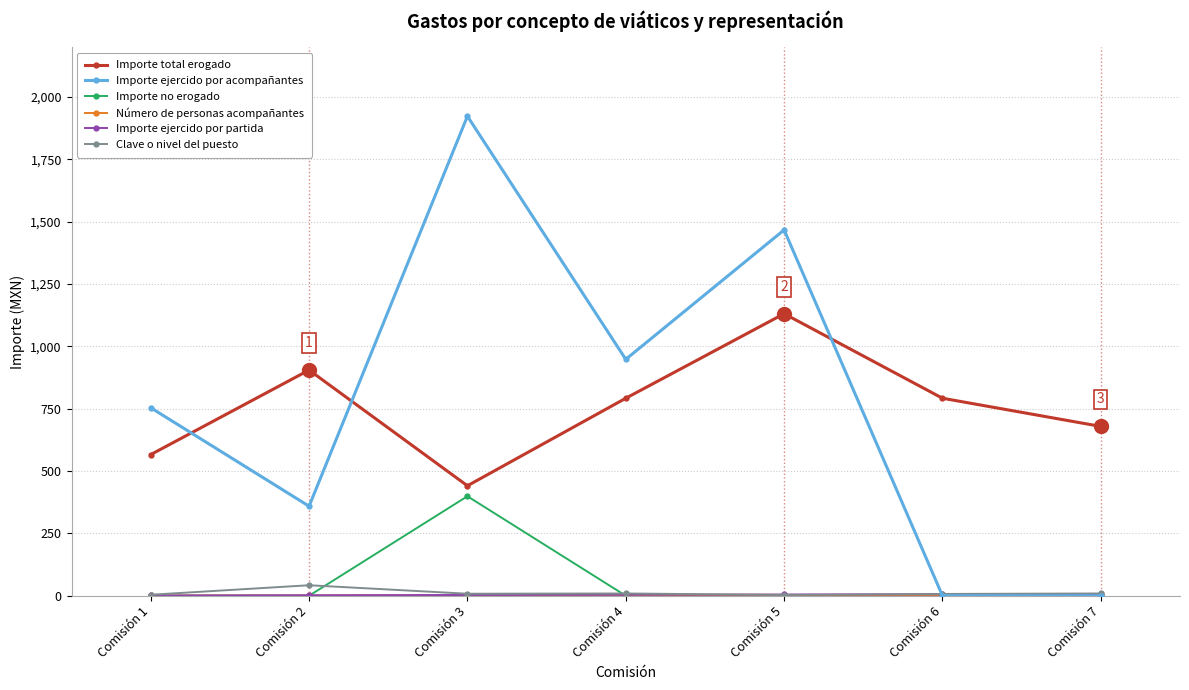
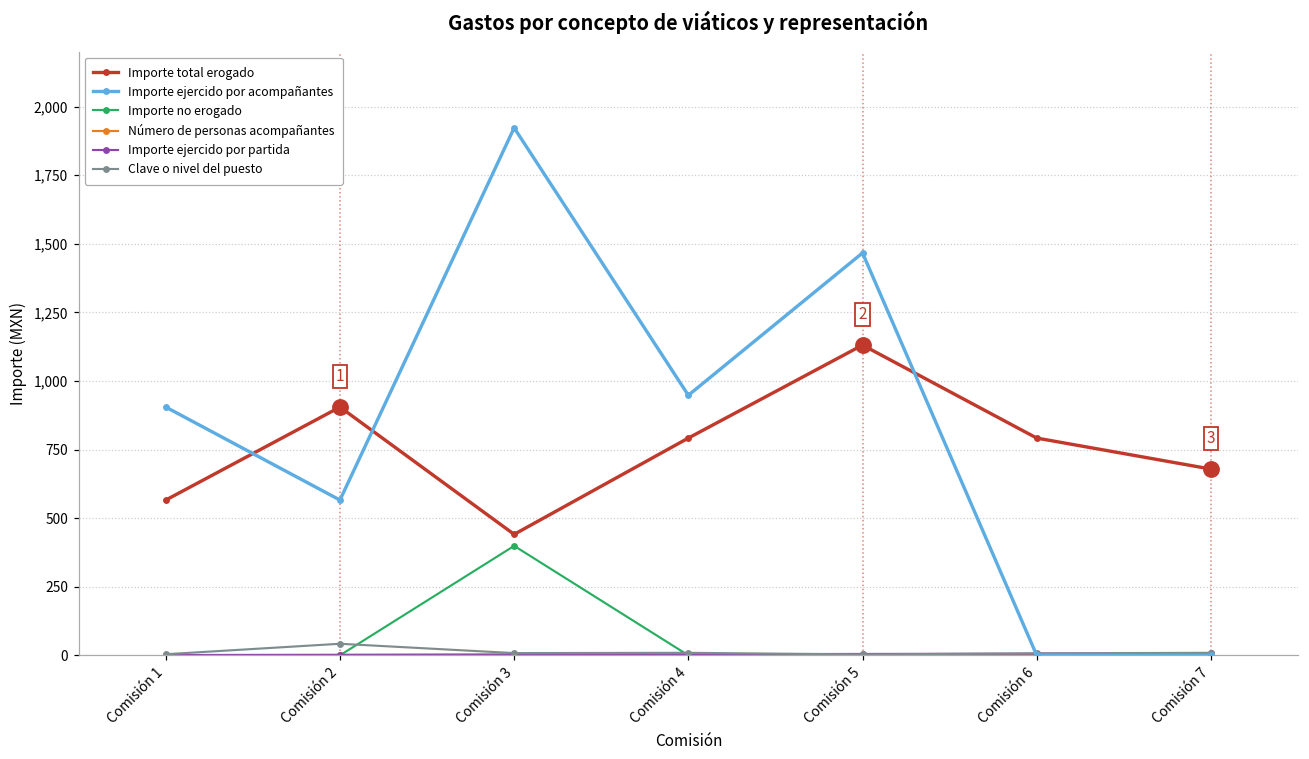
Importe ejercido por acompañantes, Comisión 1: 750 -> 910
Importe ejercido por acompañantes, Comisión 2: 360 -> 570
